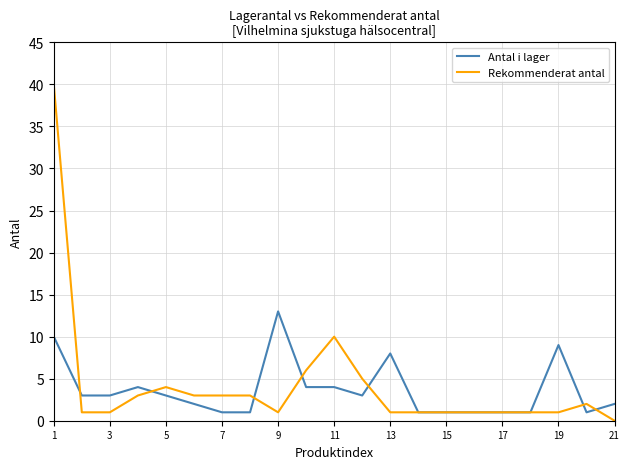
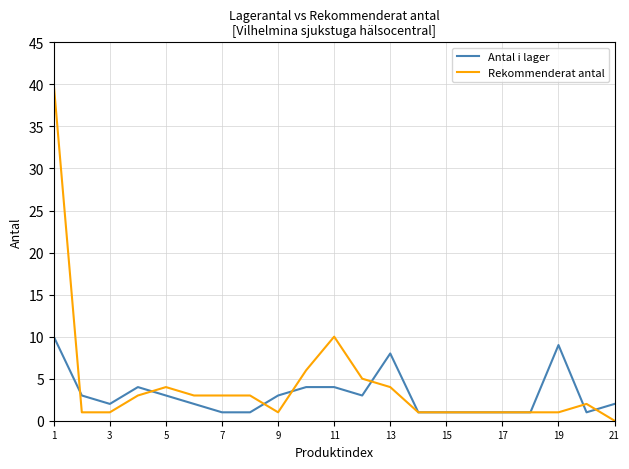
Antal i lager, 3: 3 -> 2
Antal i lager, 9: 13 -> 3
Rekommenderat antal, 13: 1 -> 4
